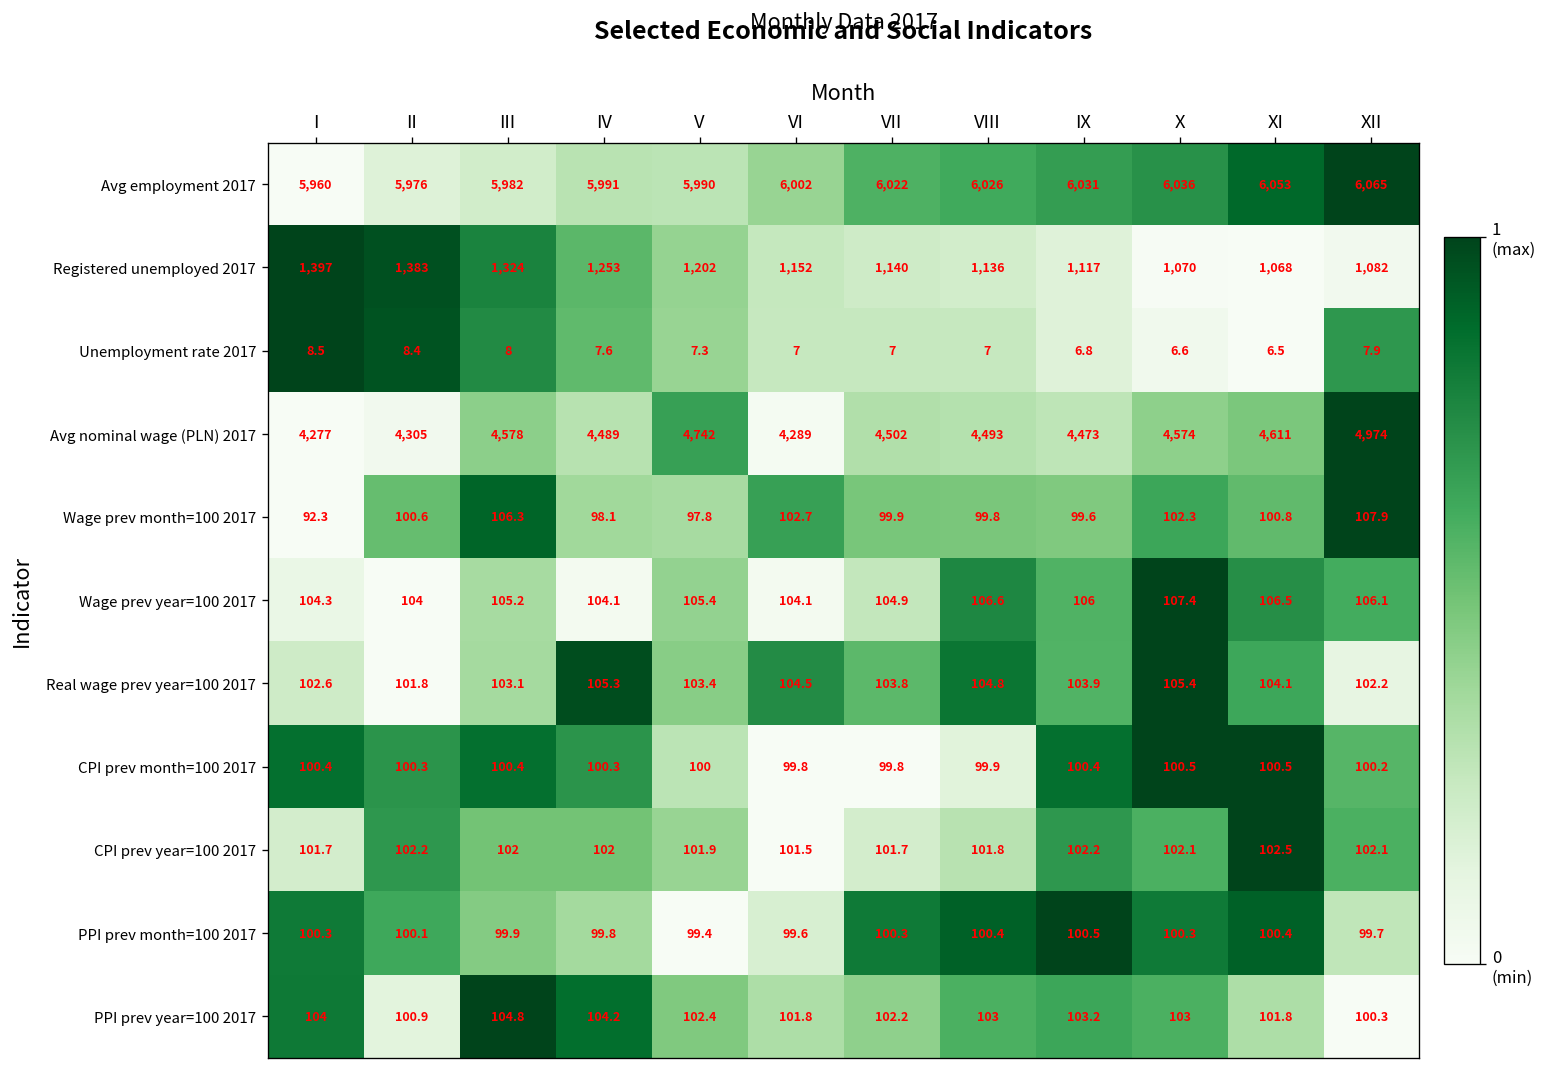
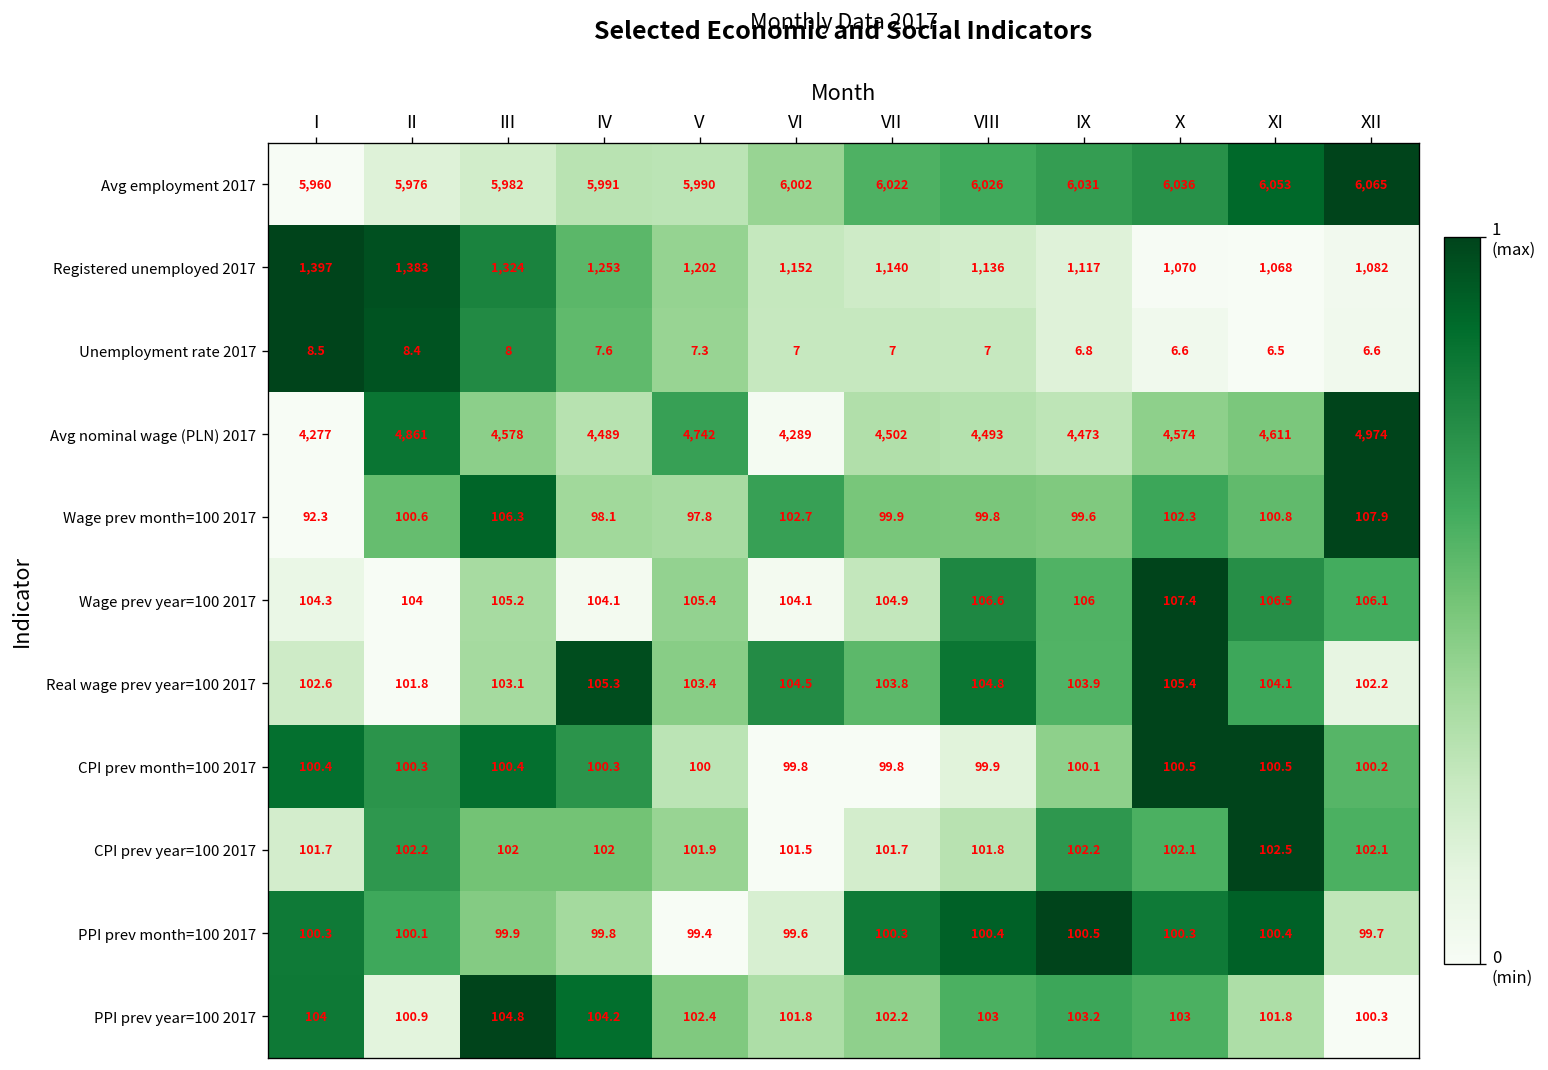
Unemployment rate 2017, XII: 7.9 -> 6.6
Avg nominal wage (PLN) 2017, II: 4,305 -> 4,861
CPI prev month=100 2017, IX: 100.4 -> 100.1
